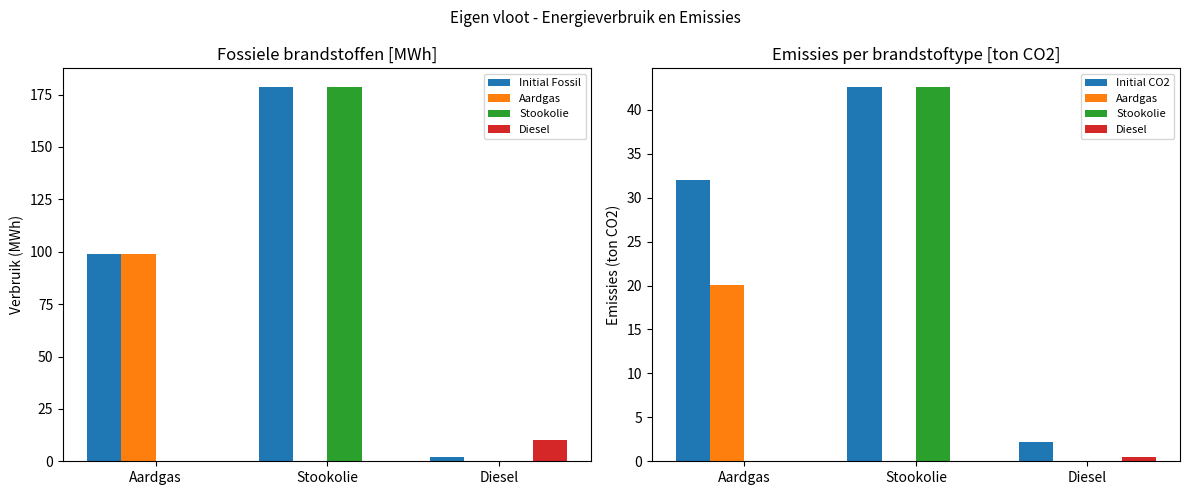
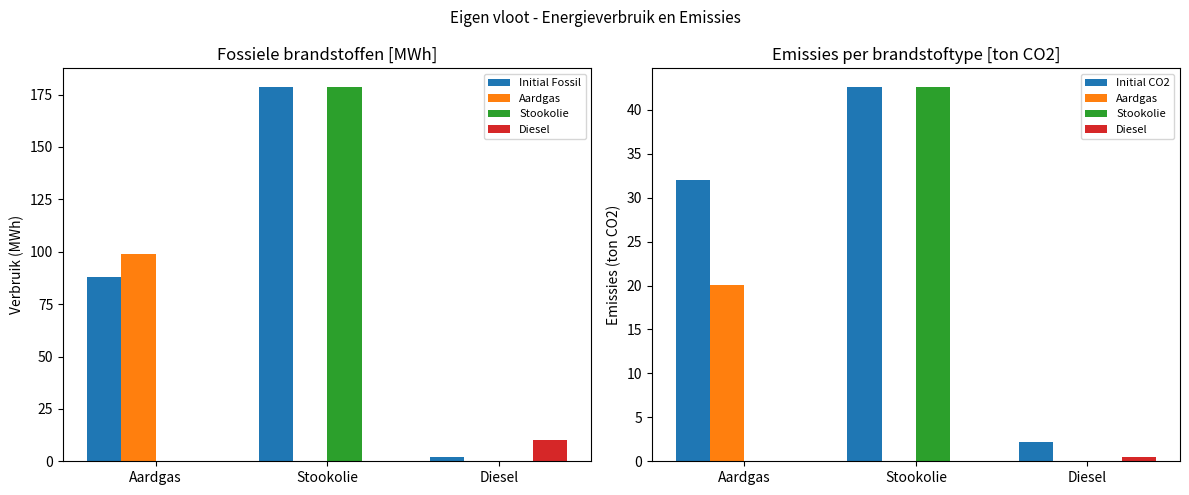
Fossiele brandstoffen [MWh], Initial Fossil, Aardgas: 99 -> 88
